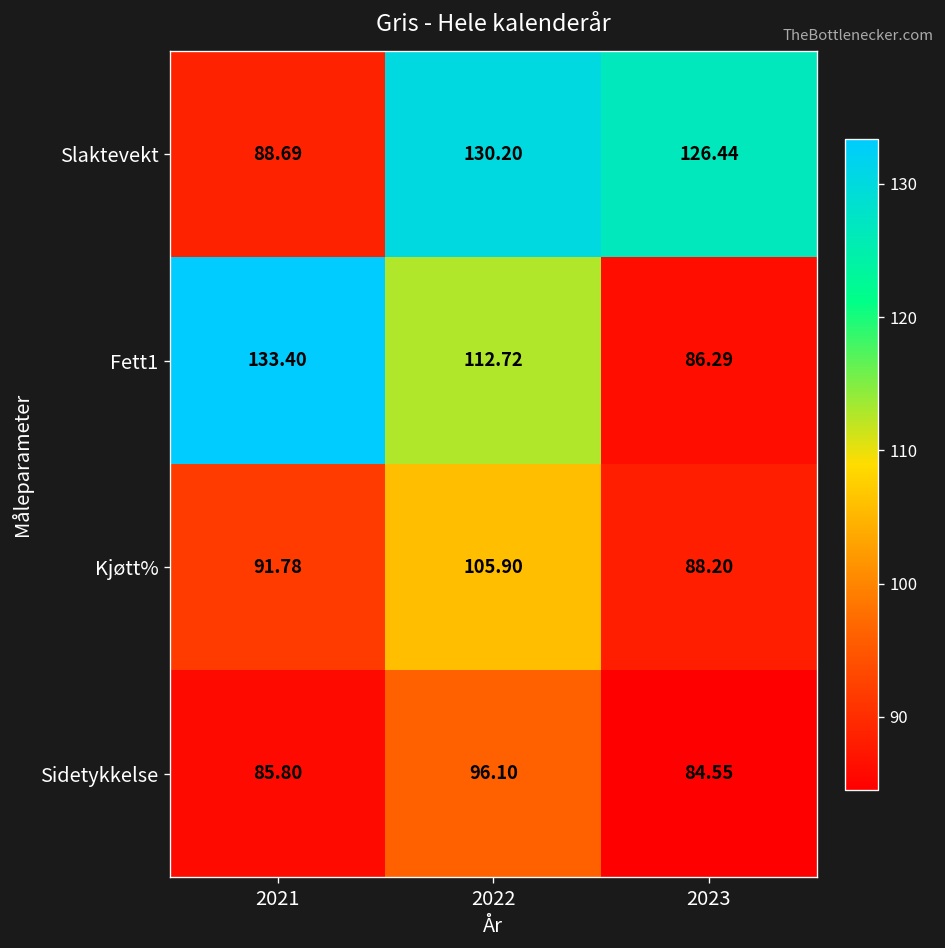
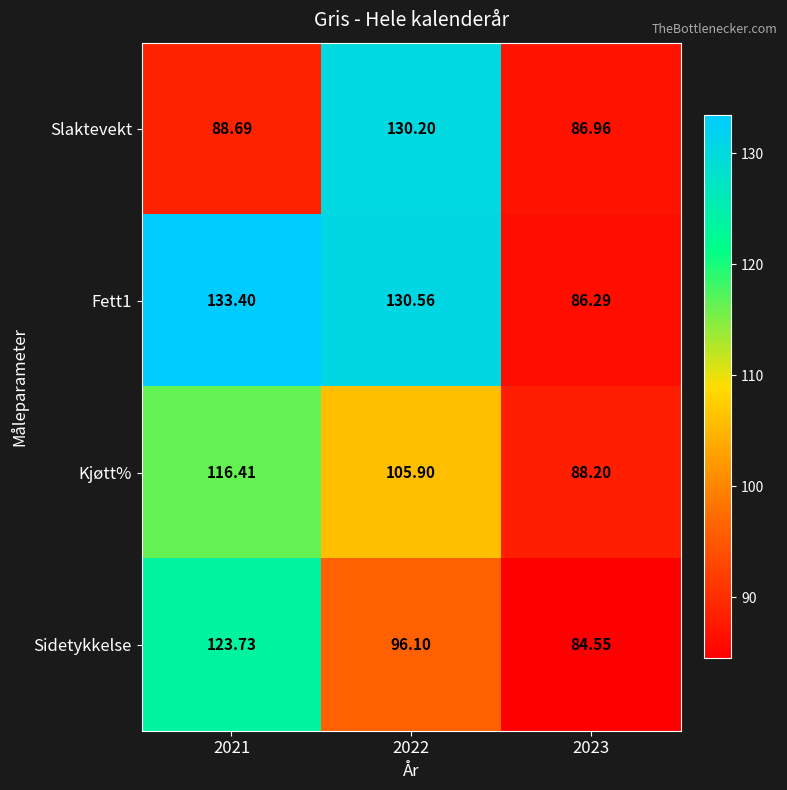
Slaktevekt, 2023: 126.44 -> 86.96
Fett1, 2022: 112.72 -> 130.56
Kjøtt%, 2021: 91.78 -> 116.41
Sidetykkelse, 2021: 85.80 -> 123.73
